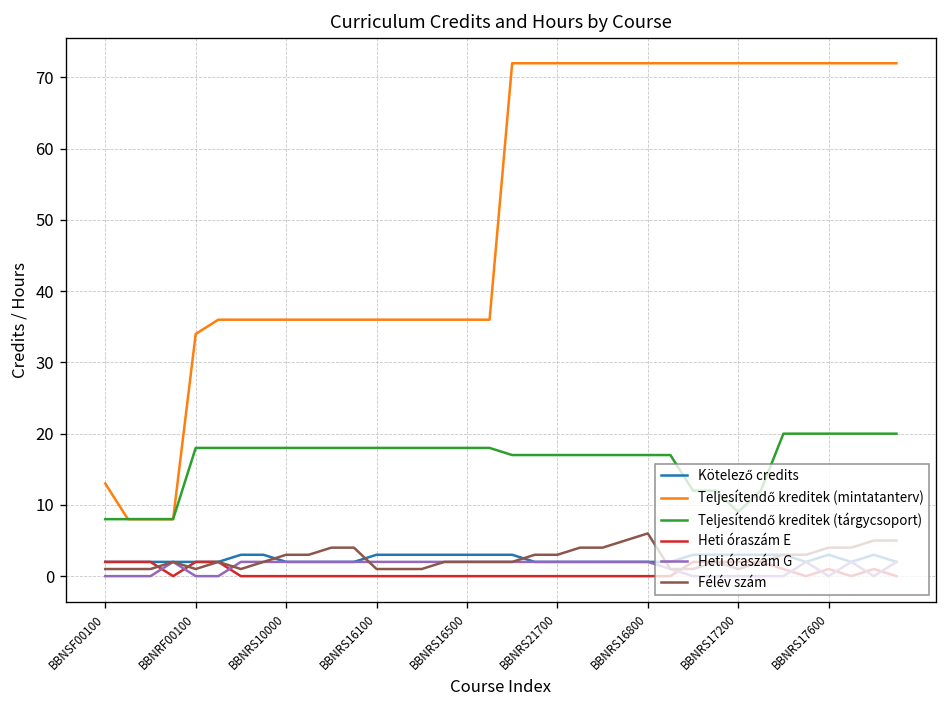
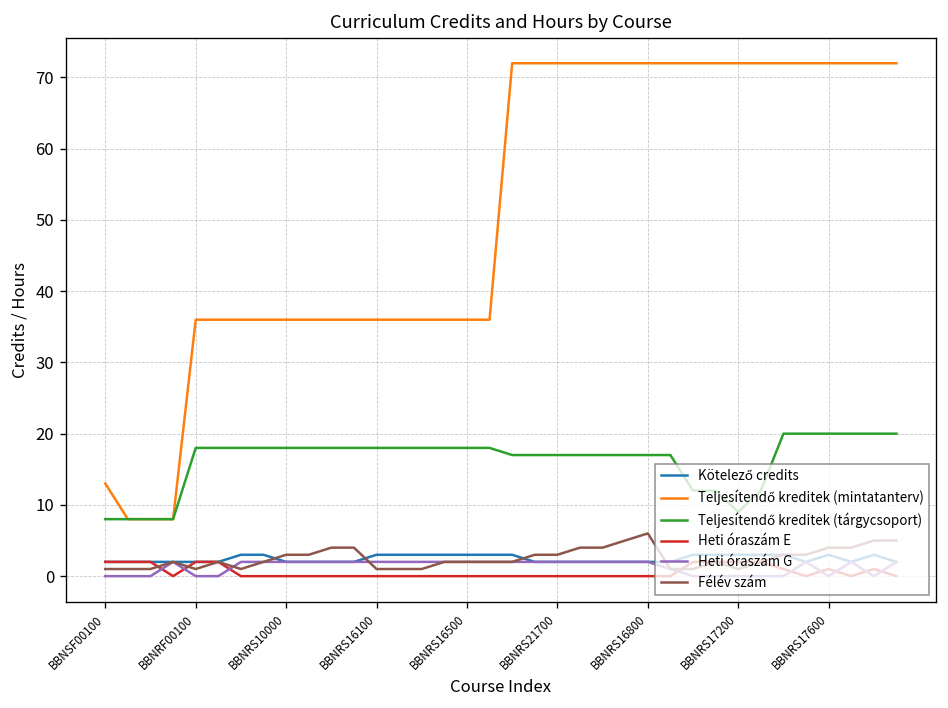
Teljesítendő kreditek (mintatanterv), BBNRF00100: 34 -> 36
